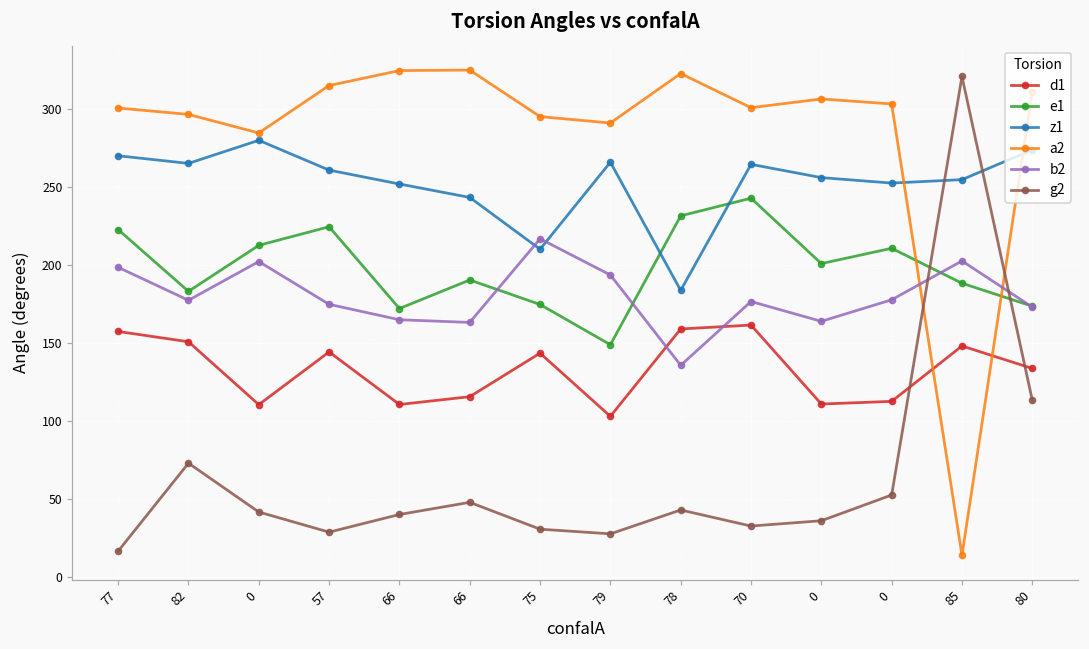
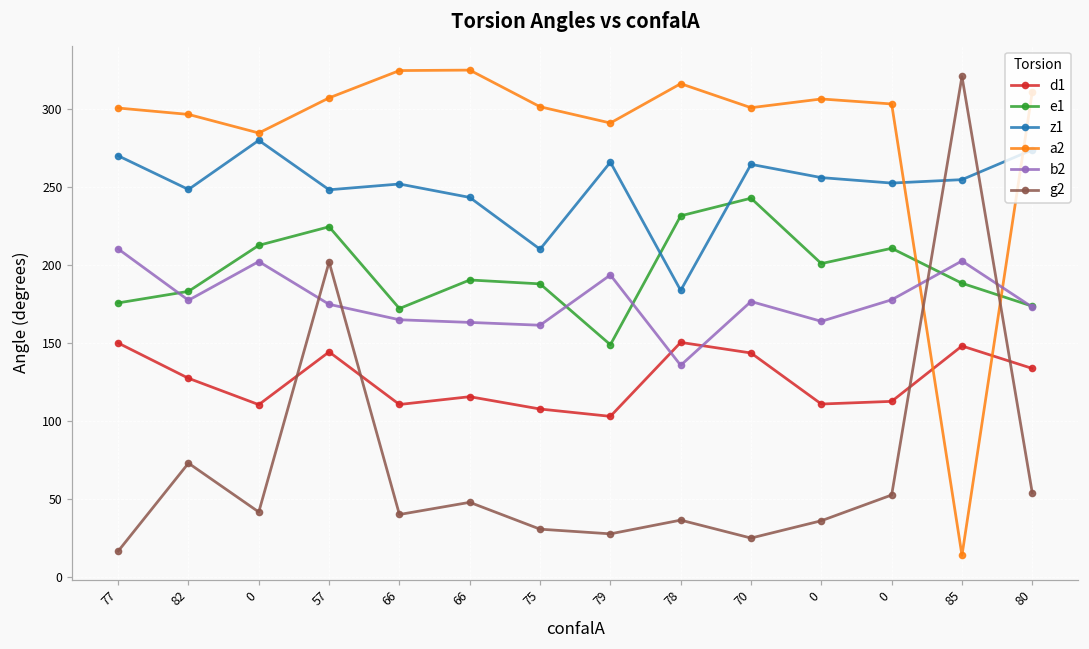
d1, 77: 157 -> 150
e1, 77: 223 -> 176
b2, 77: 198 -> 210
d1, 82: 151 -> 127
z1, 82: 265 -> 248
z1, 57: 261 -> 248
a2, 57: 315 -> 307
g2, 57: 29 -> 202
d1, 75: 143 -> 108
e1, 75: 175 -> 188
a2, 75: 295 -> 301
b2, 75: 217 -> 161
d1, 78: 159 -> 150
a2, 78: 323 -> 316
g2, 78: 43 -> 36
d1, 70: 161 -> 144
g2, 70: 33 -> 25
g2, 80: 113 -> 54
